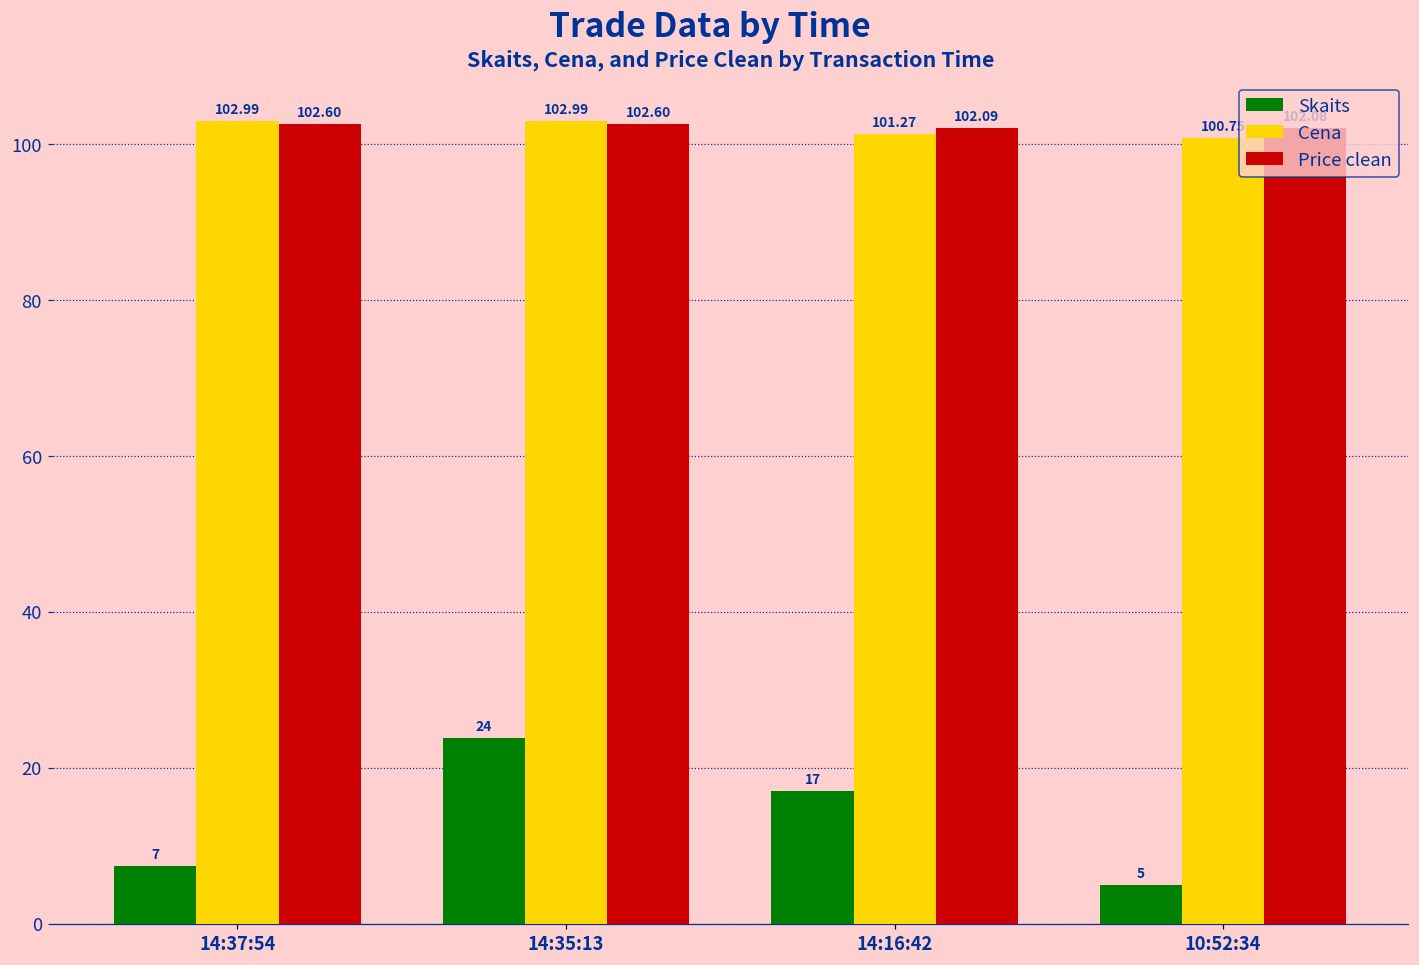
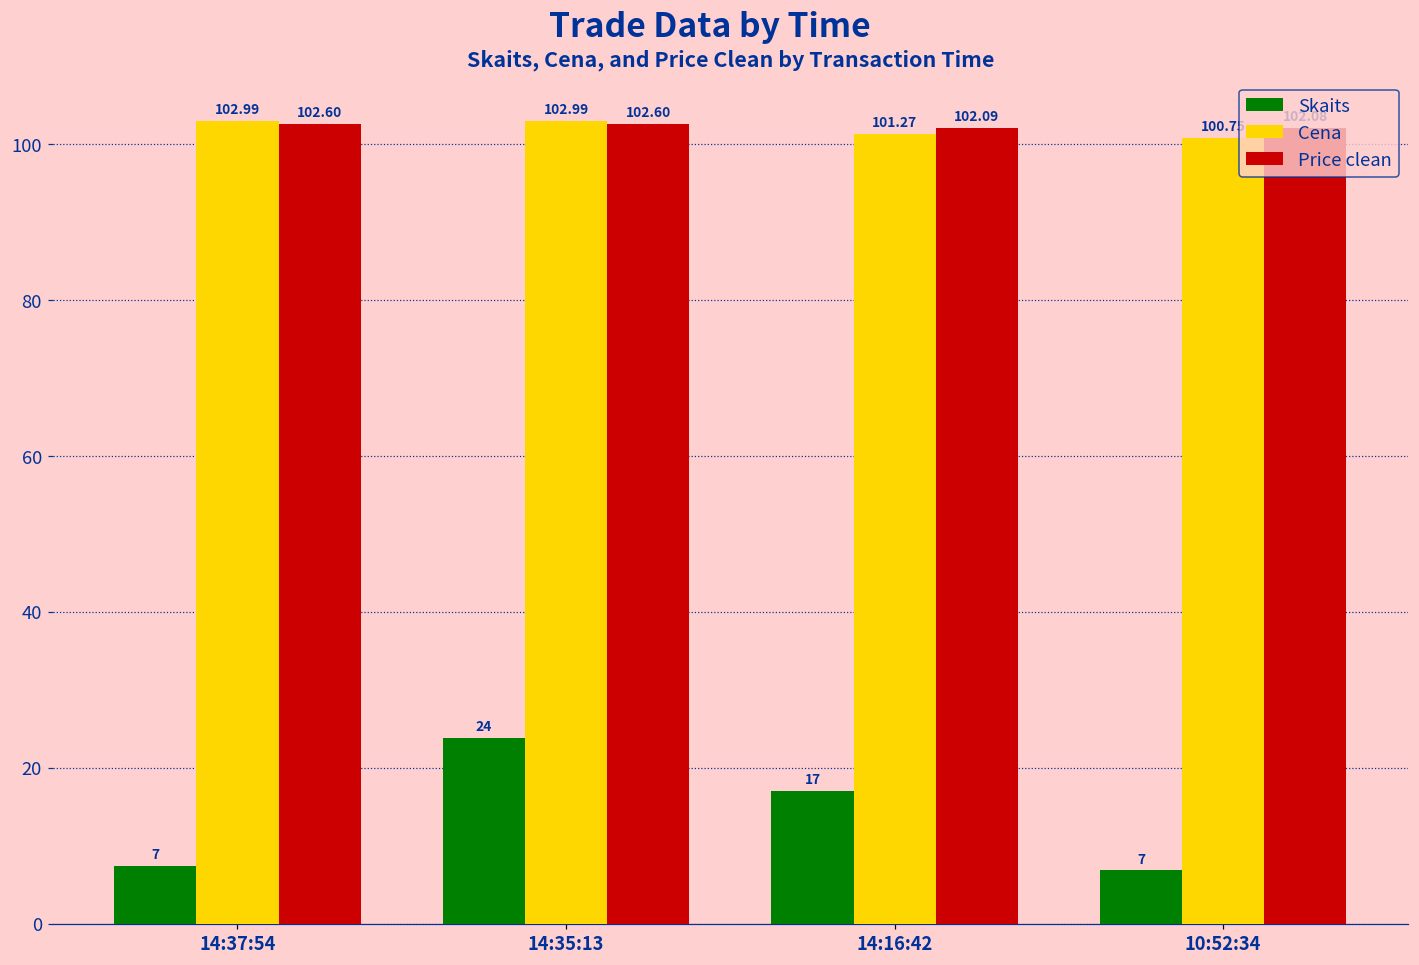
Skaits, 10:52:34: 5 -> 7
